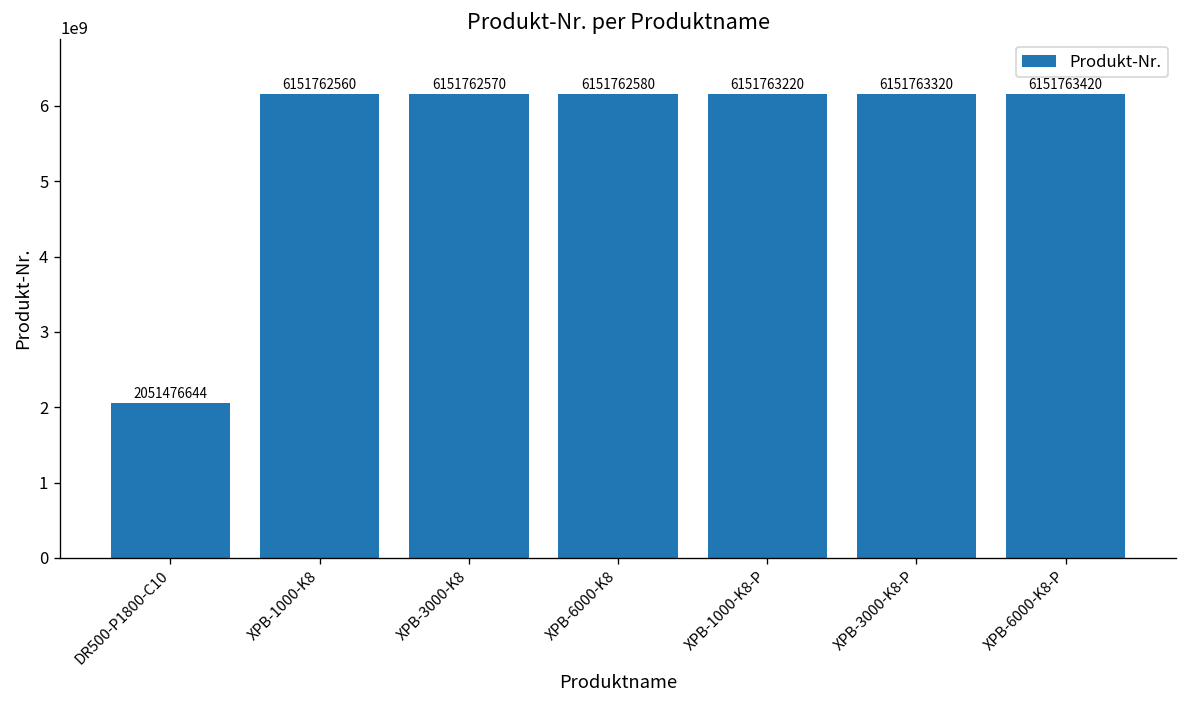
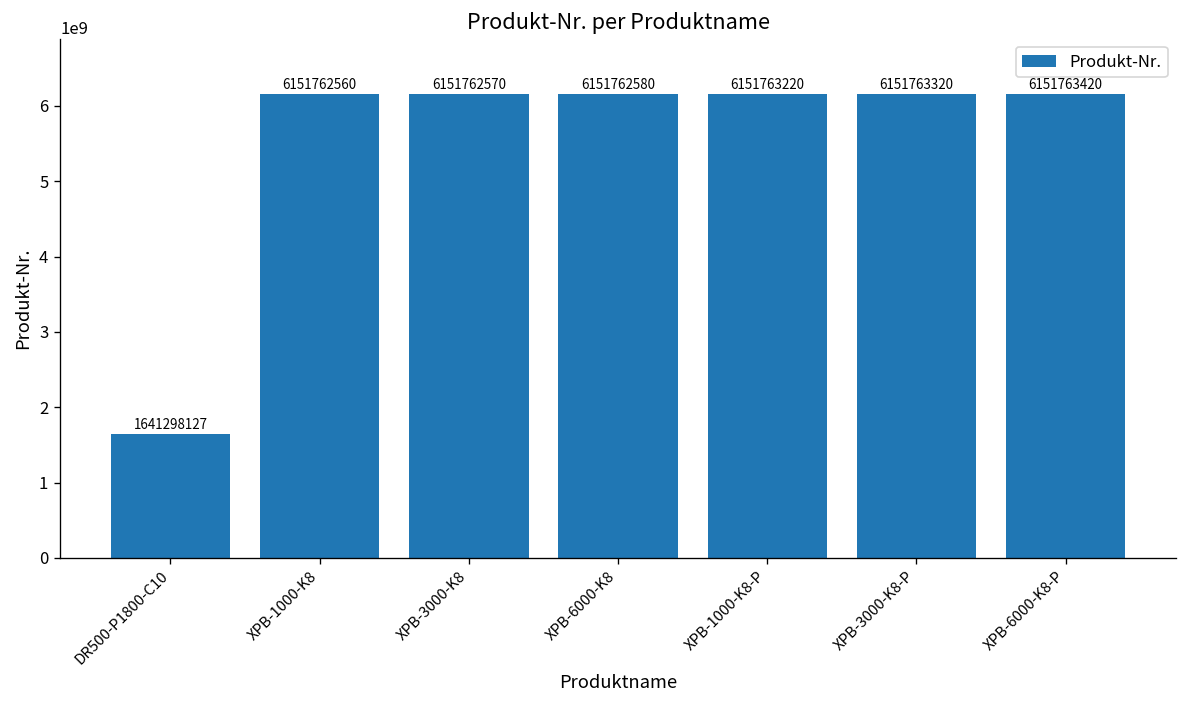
DR500-P1800-C10: 2051476644 -> 1641298127
